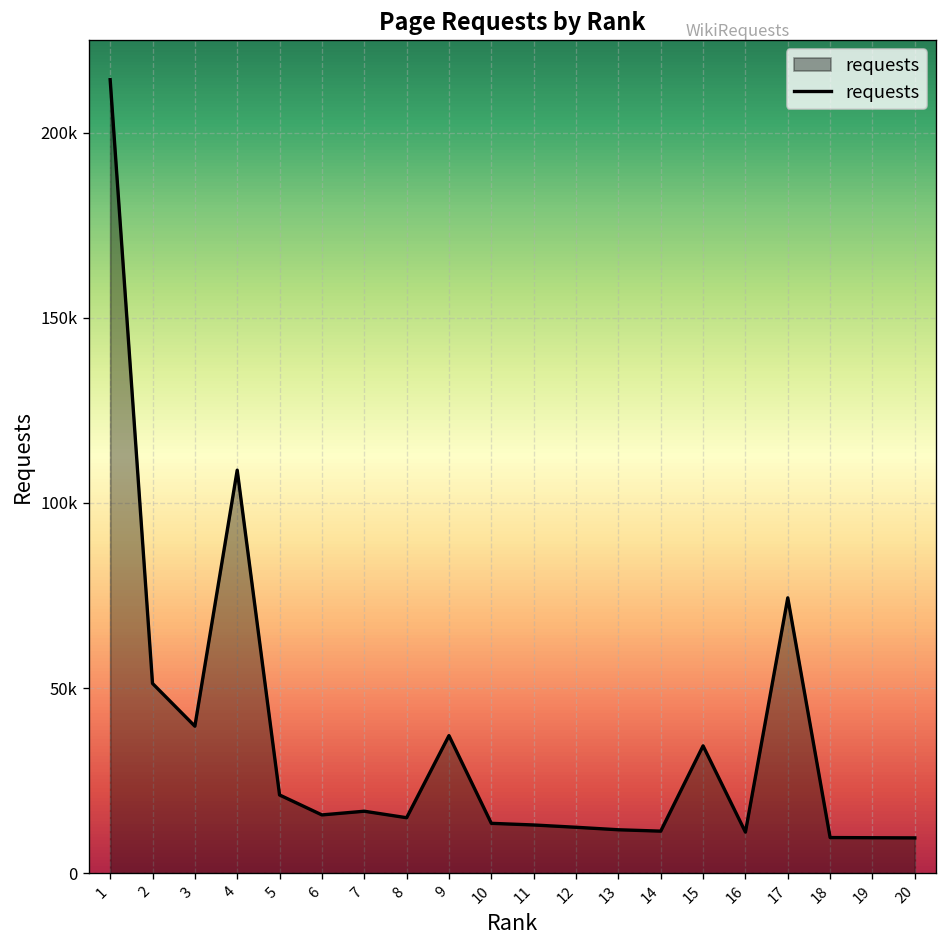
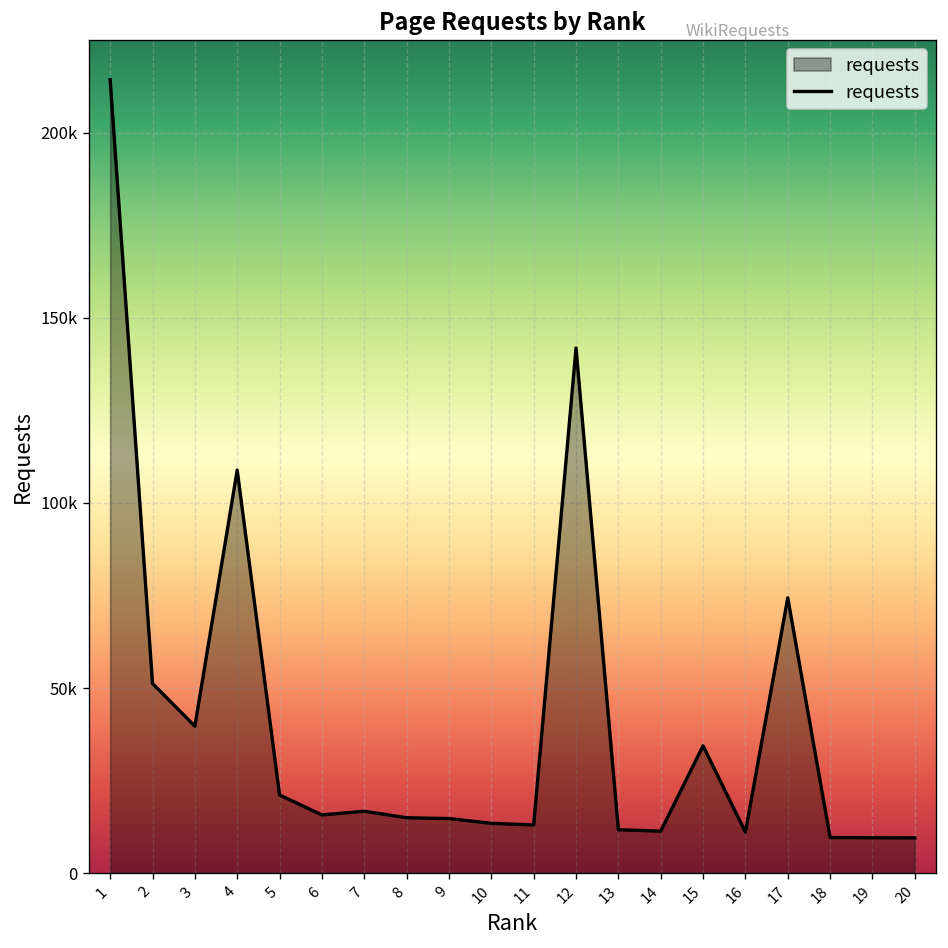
9: 37000 -> 15000
12: 12000 -> 142000
